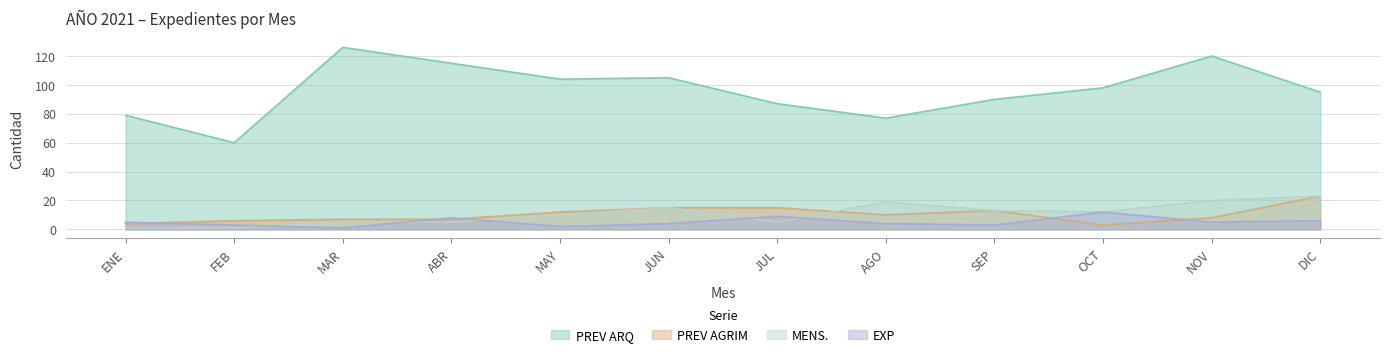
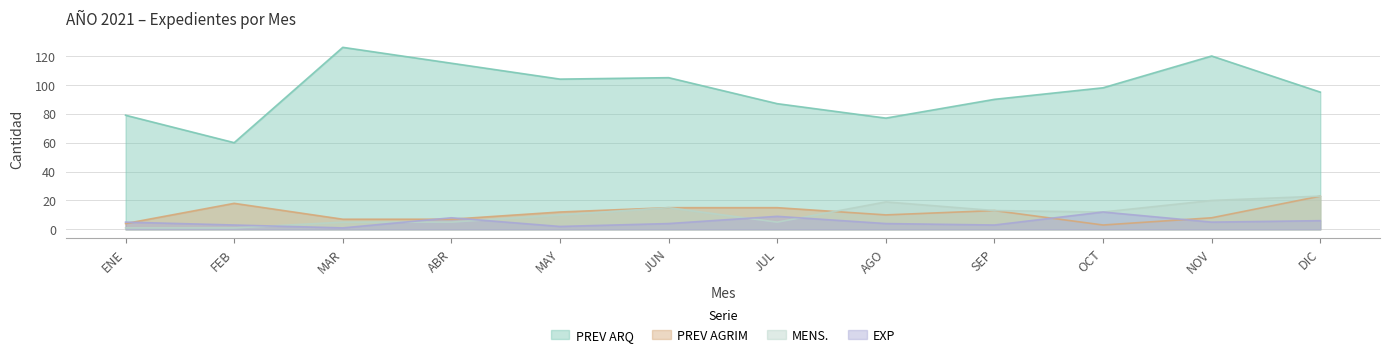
PREV AGRIM, FEB: 6 -> 18
